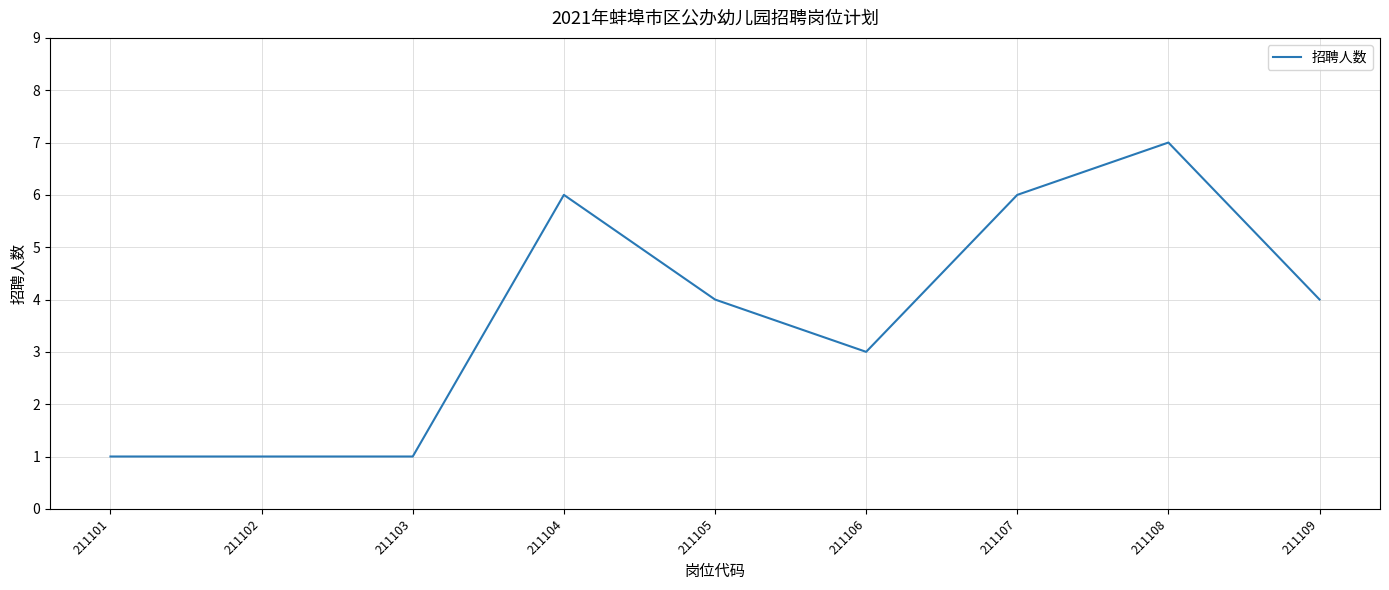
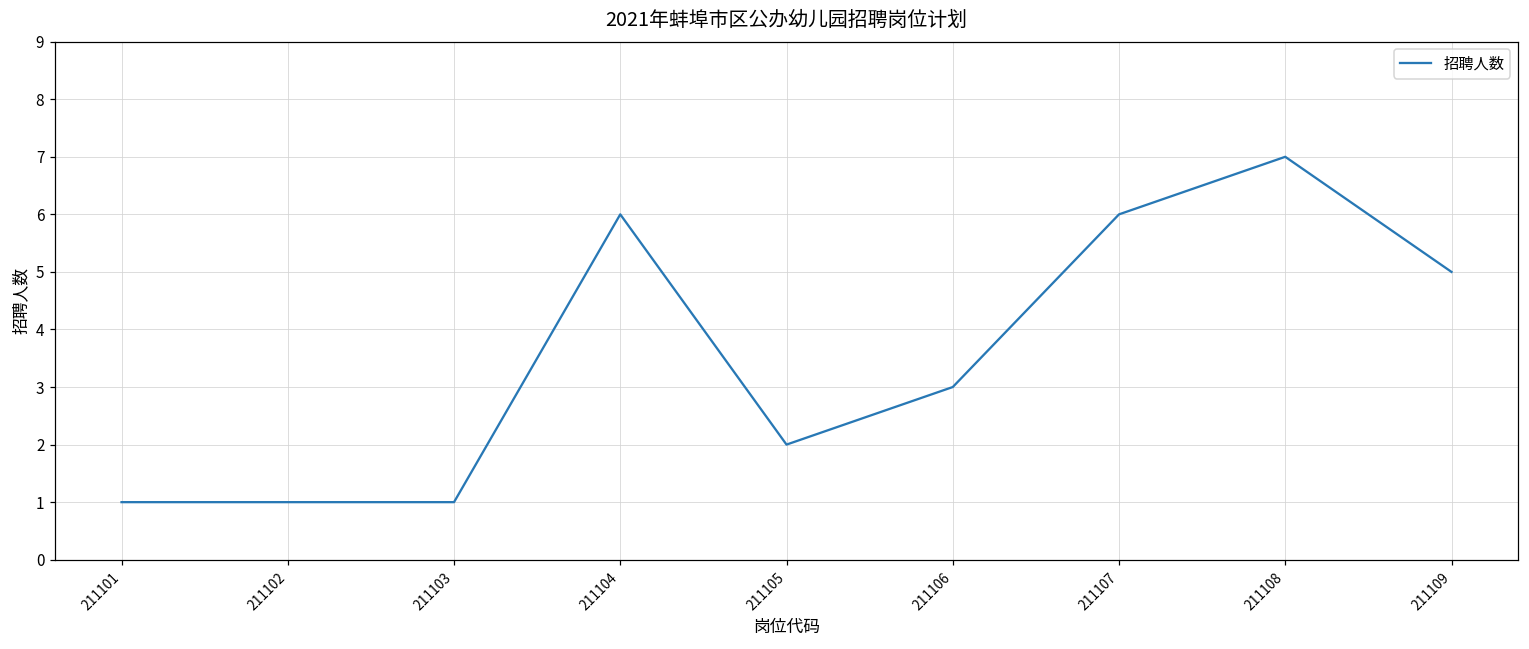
211105: 4 -> 2
211109: 4 -> 5
